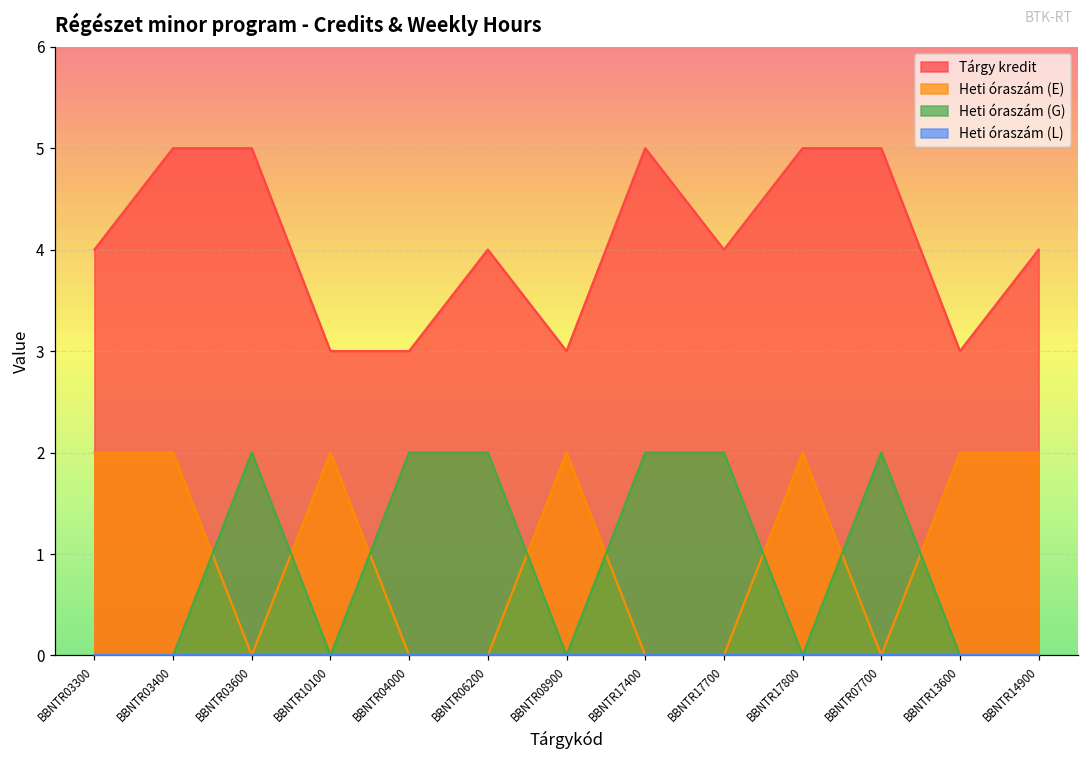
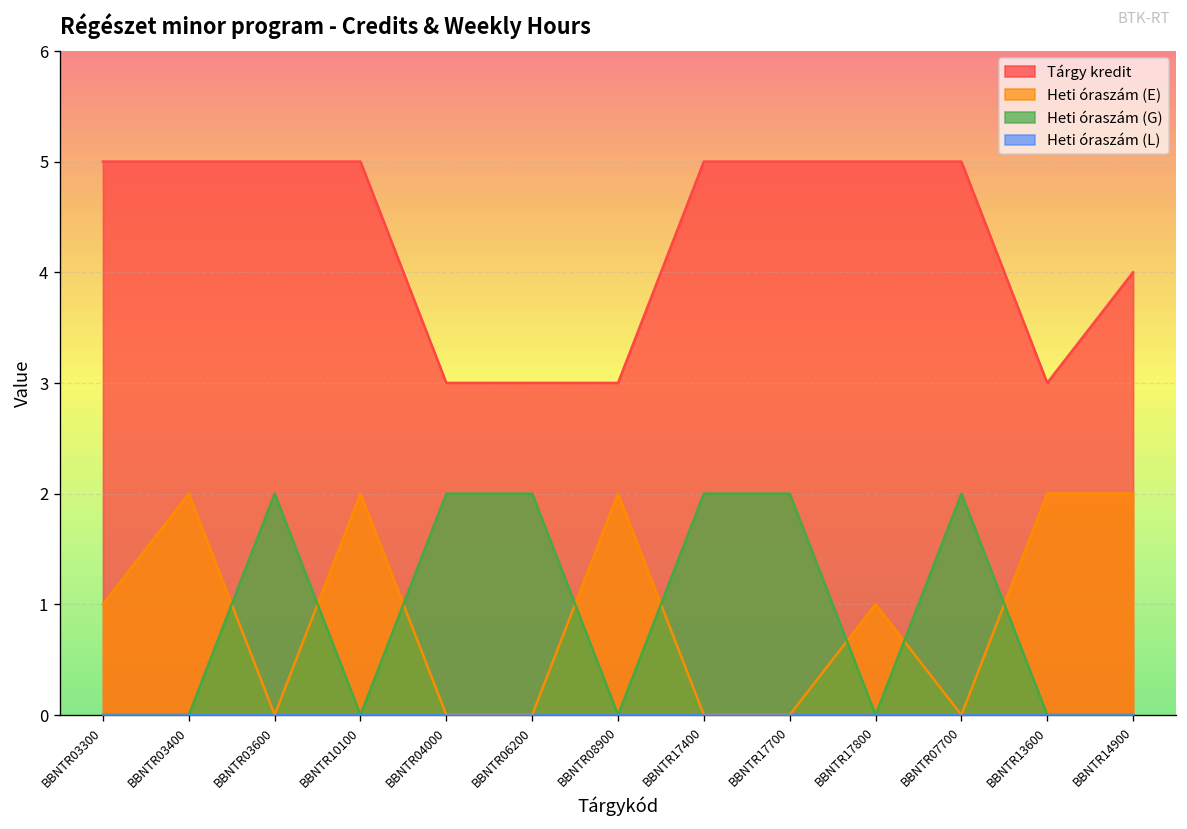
Tárgy kredit, BBNTR03300: 4 -> 5
Heti óraszám (E), BBNTR03300: 2 -> 1
Tárgy kredit, BBNTR10100: 3 -> 5
Tárgy kredit, BBNTR06200: 4 -> 3
Tárgy kredit, BBNTR17700: 4 -> 5
Heti óraszám (E), BBNTR17800: 2 -> 1
